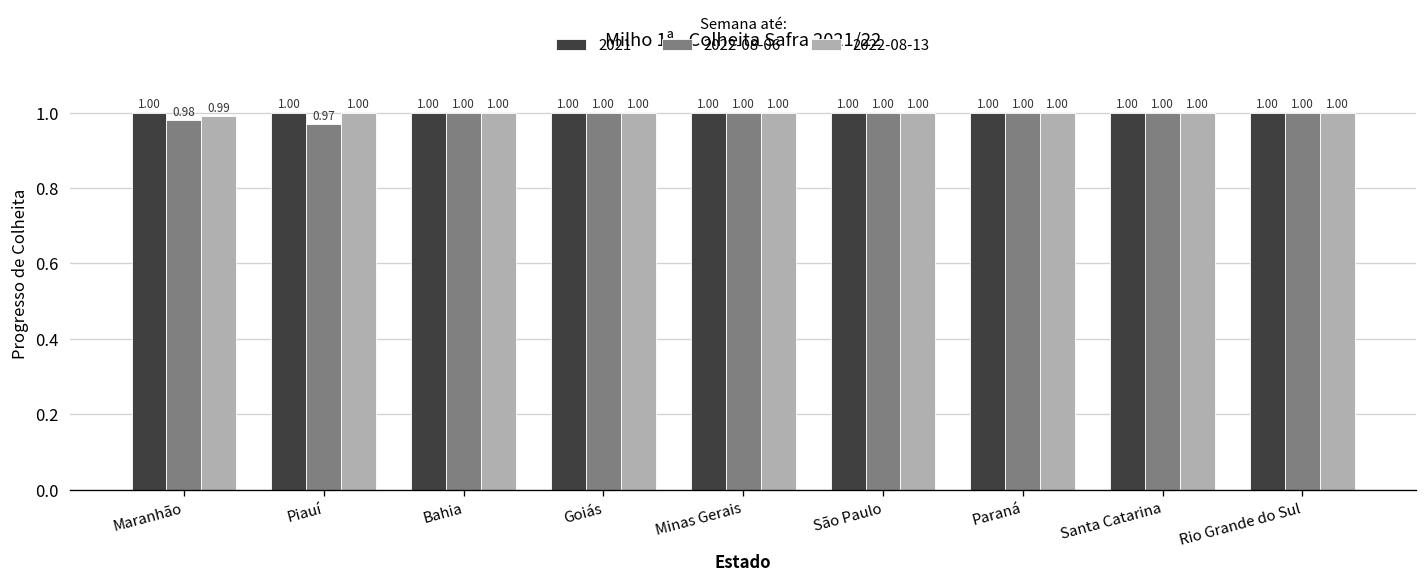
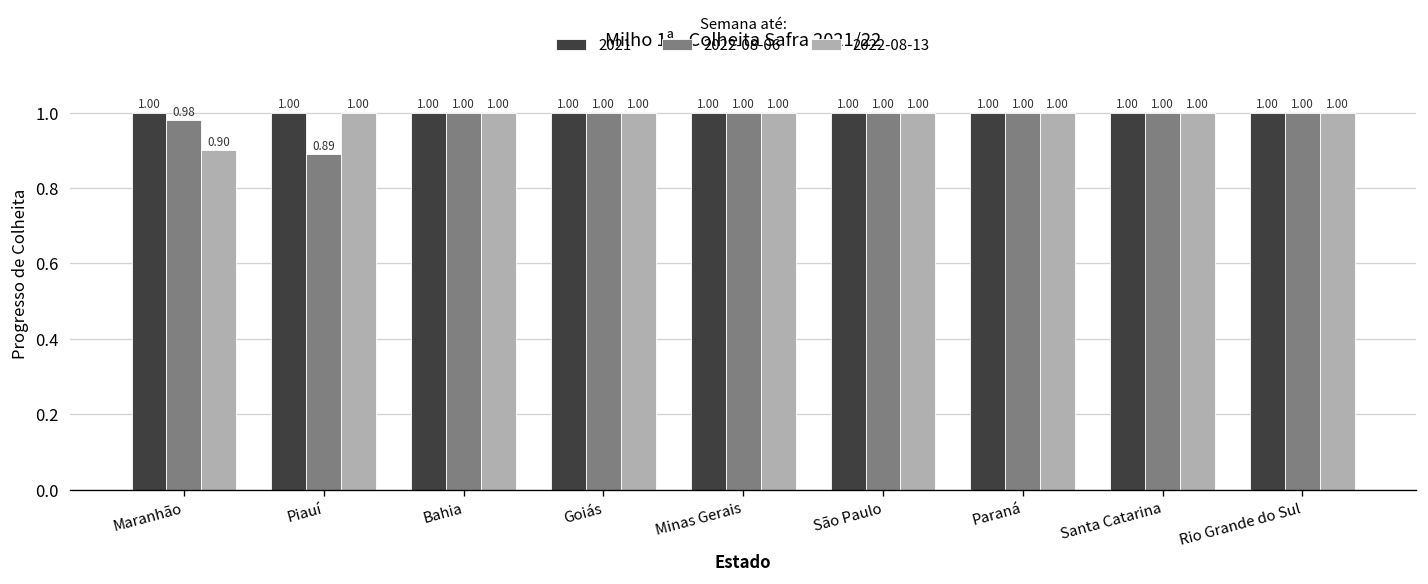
2022-08-13, Maranhão: 0.99 -> 0.90
2022-08-06, Piauí: 0.97 -> 0.89
